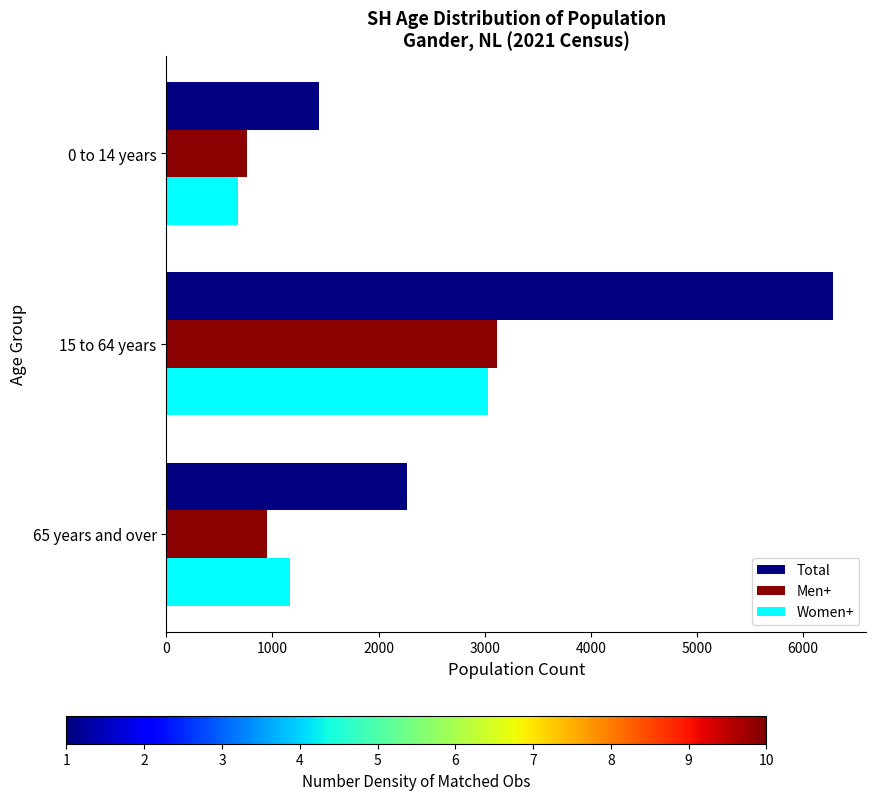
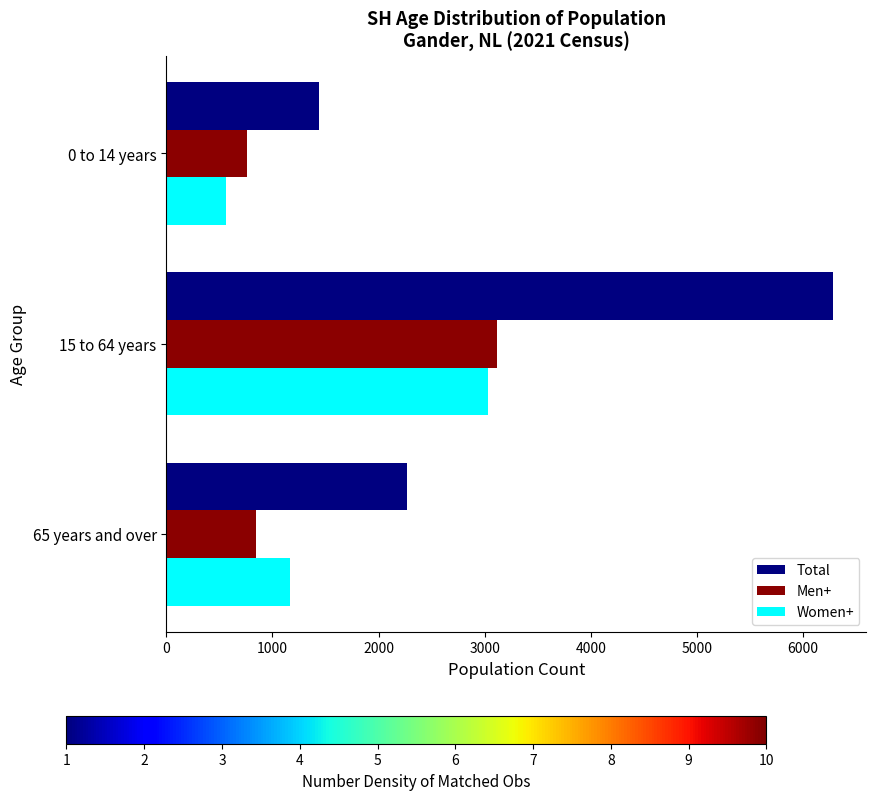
Women+, 0 to 14 years: 680 -> 570
Men+, 65 years and over: 950 -> 850
